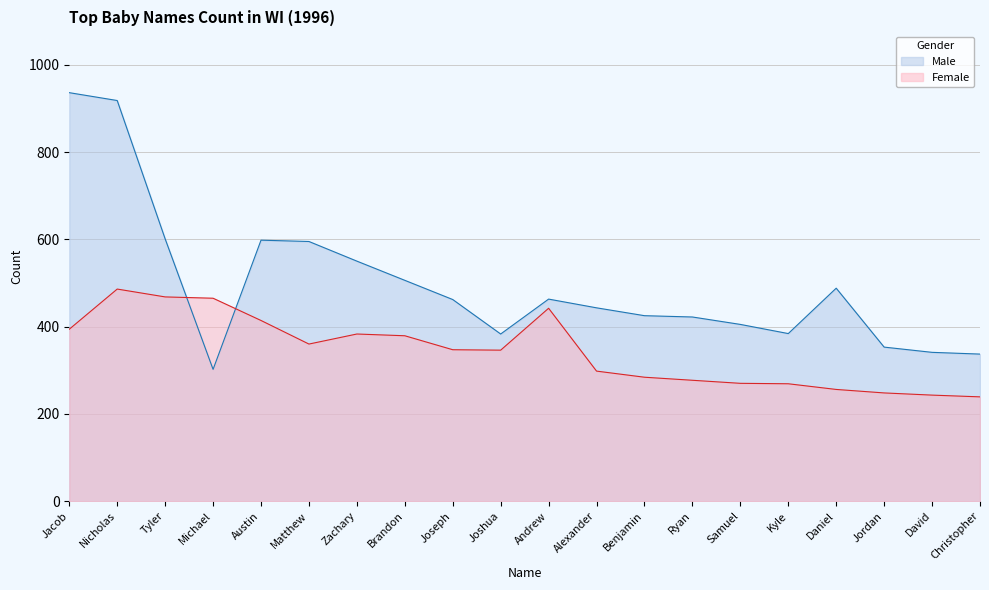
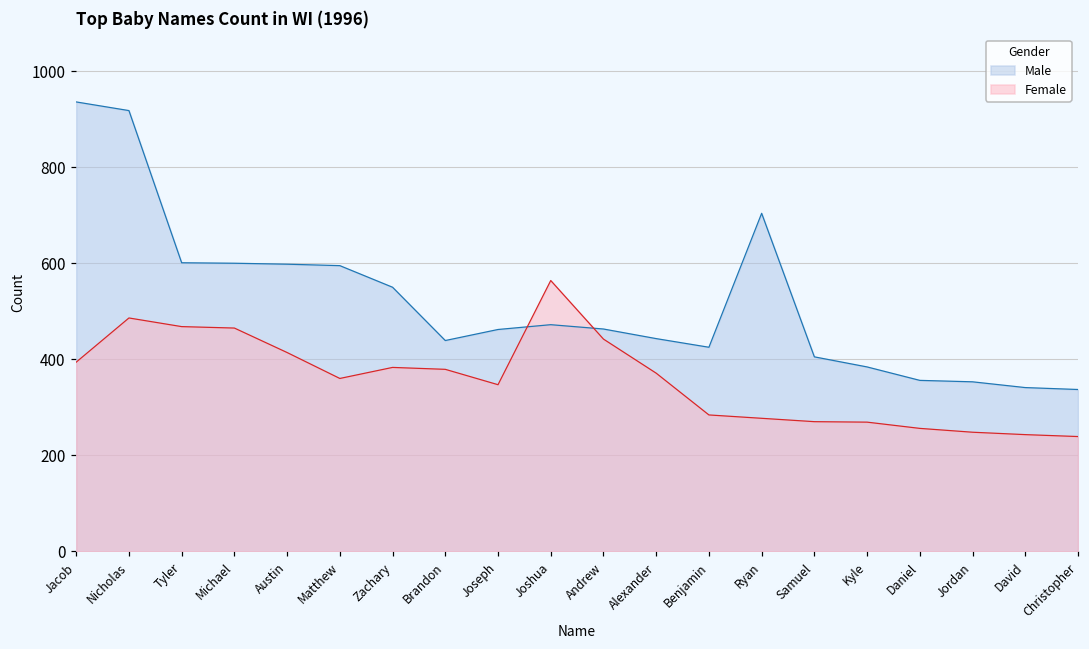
Male, Michael: 300 -> 600
Male, Brandon: 510 -> 440
Male, Joshua: 380 -> 470
Female, Joshua: 350 -> 560
Female, Alexander: 300 -> 370
Male, Ryan: 420 -> 700
Male, Daniel: 490 -> 360
